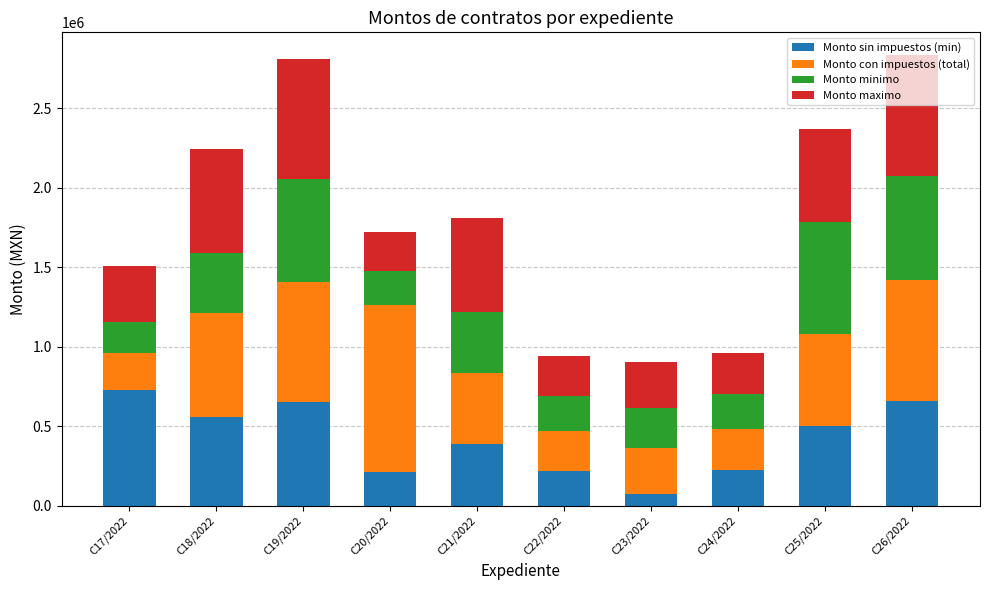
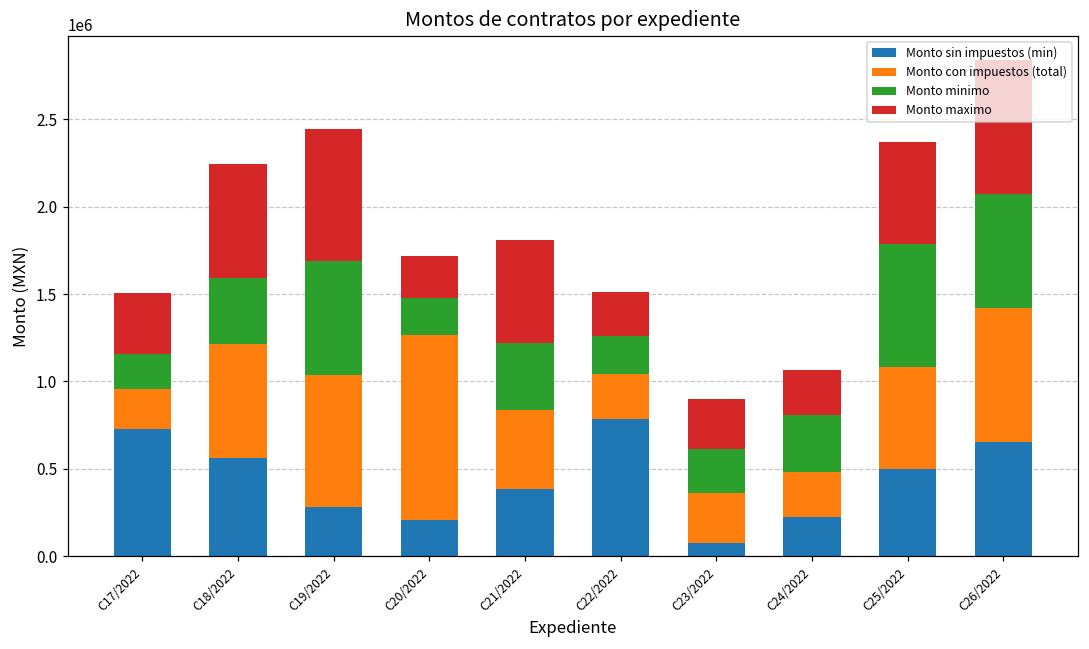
Monto sin impuestos (min), C19/2022: 650000 -> 280000
Monto sin impuestos (min), C22/2022: 220000 -> 790000
Monto minimo, C24/2022: 220000 -> 330000
